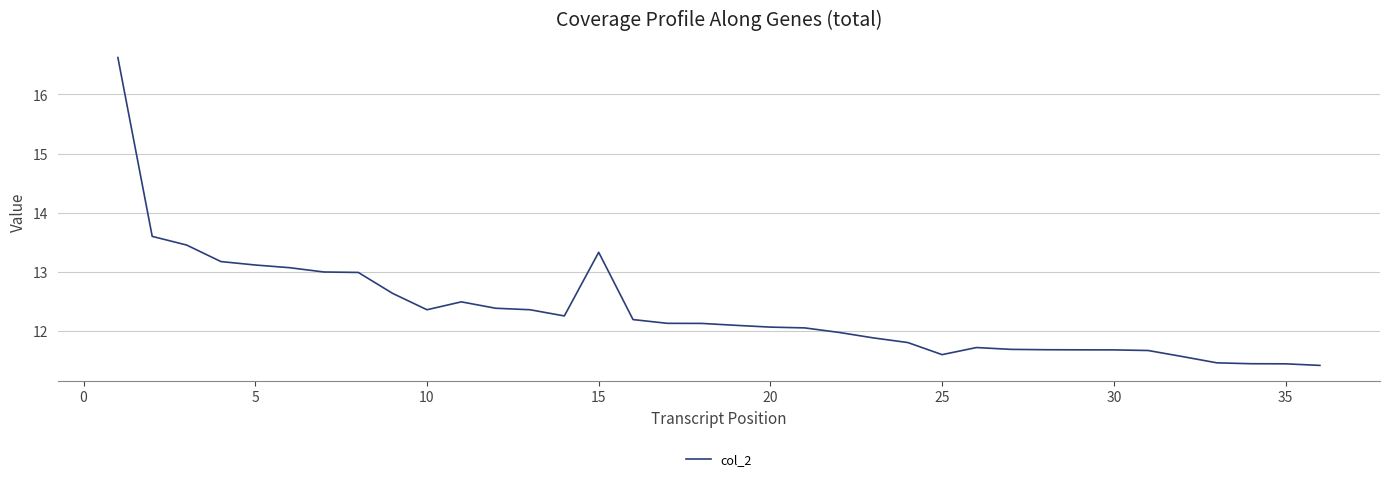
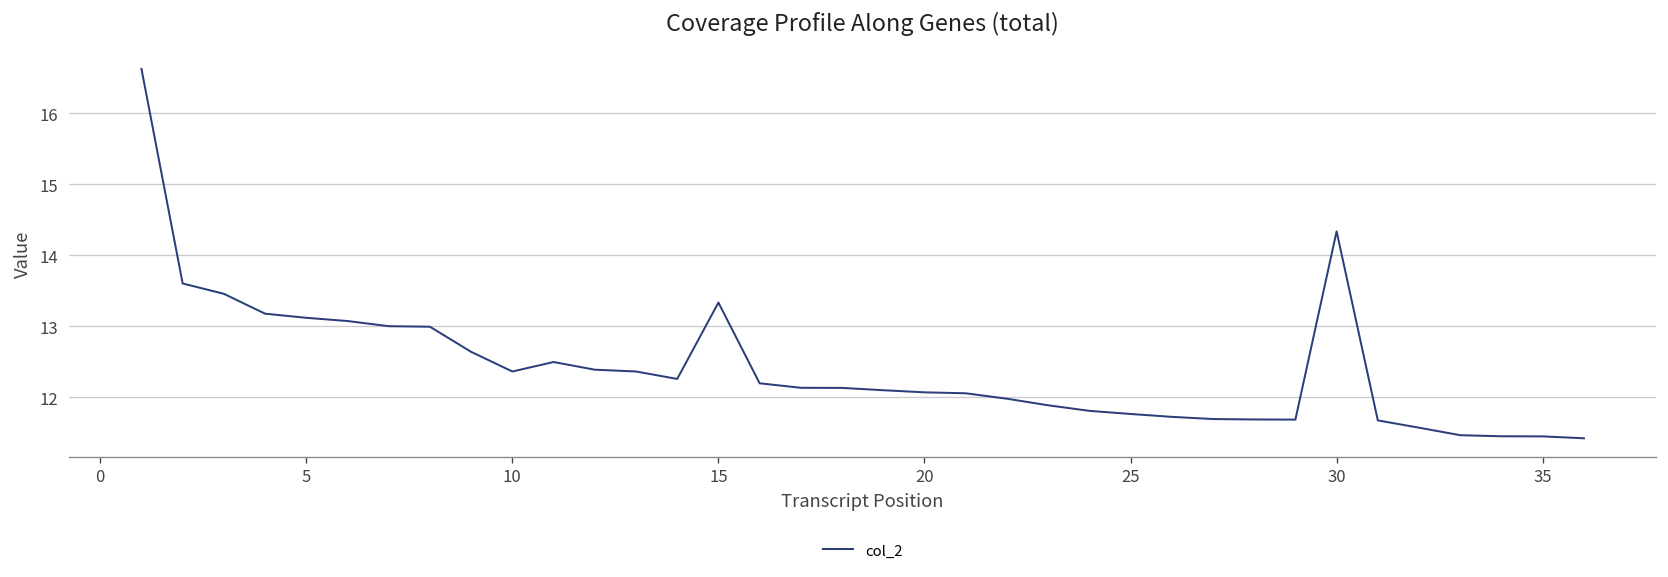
25: 11.6 -> 11.8
30: 11.7 -> 14.3
